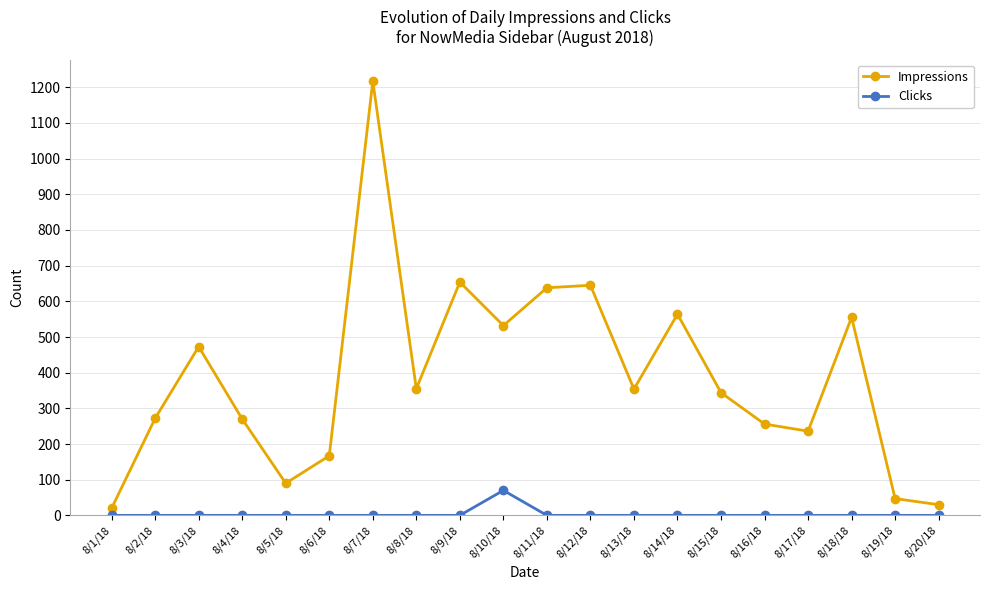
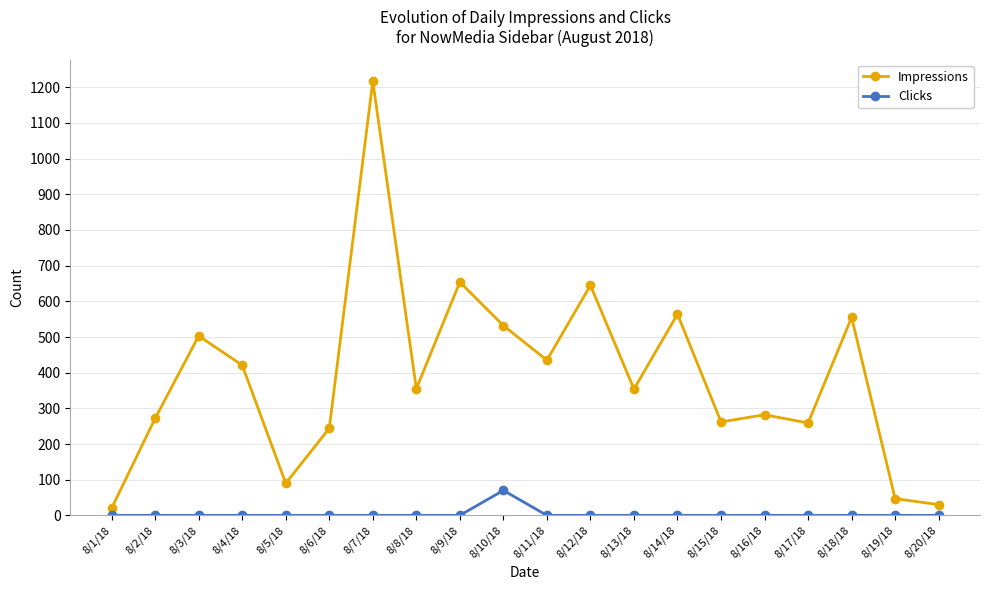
Impressions, 8/3/18: 470 -> 500
Impressions, 8/4/18: 270 -> 420
Impressions, 8/6/18: 170 -> 240
Impressions, 8/11/18: 640 -> 440
Impressions, 8/15/18: 340 -> 260
Impressions, 8/16/18: 260 -> 280
Impressions, 8/17/18: 240 -> 260
